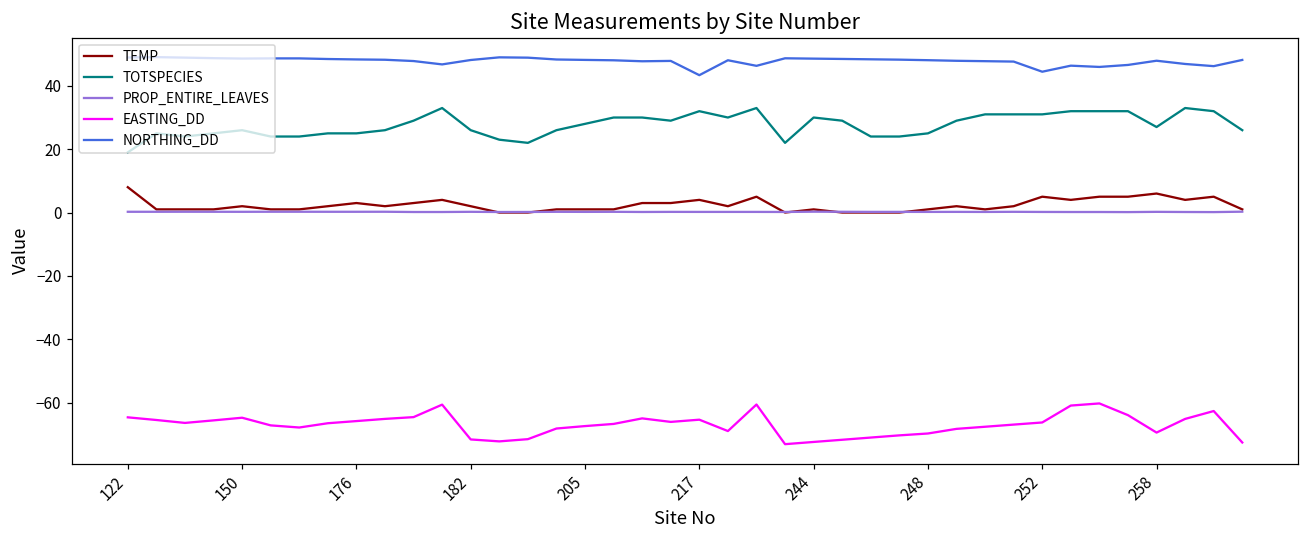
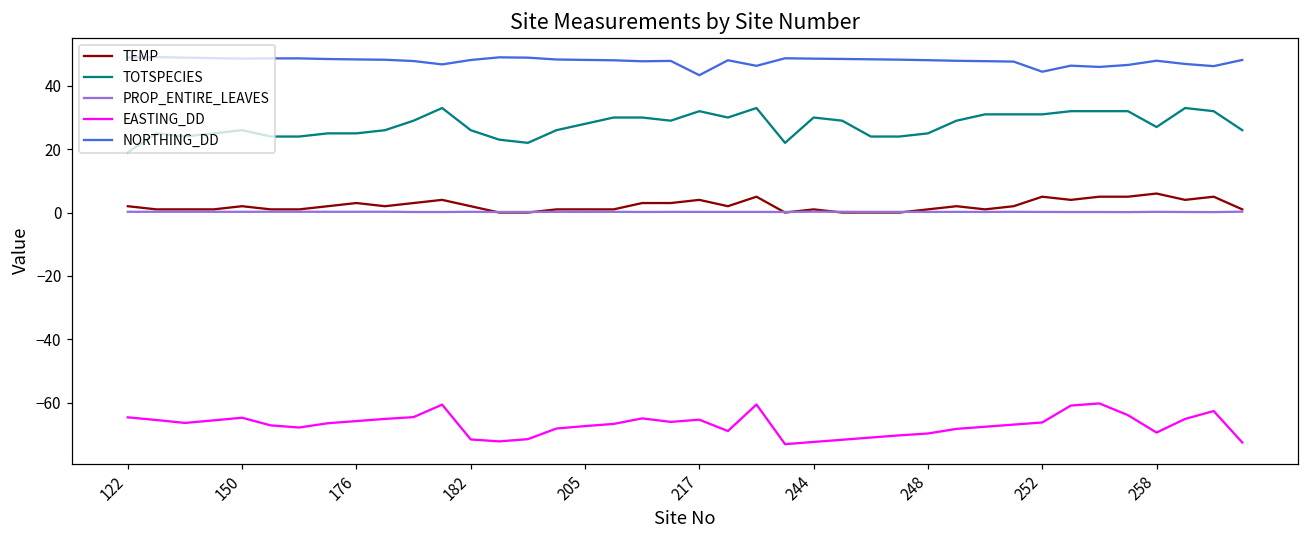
TEMP, 122: 8 -> 2
